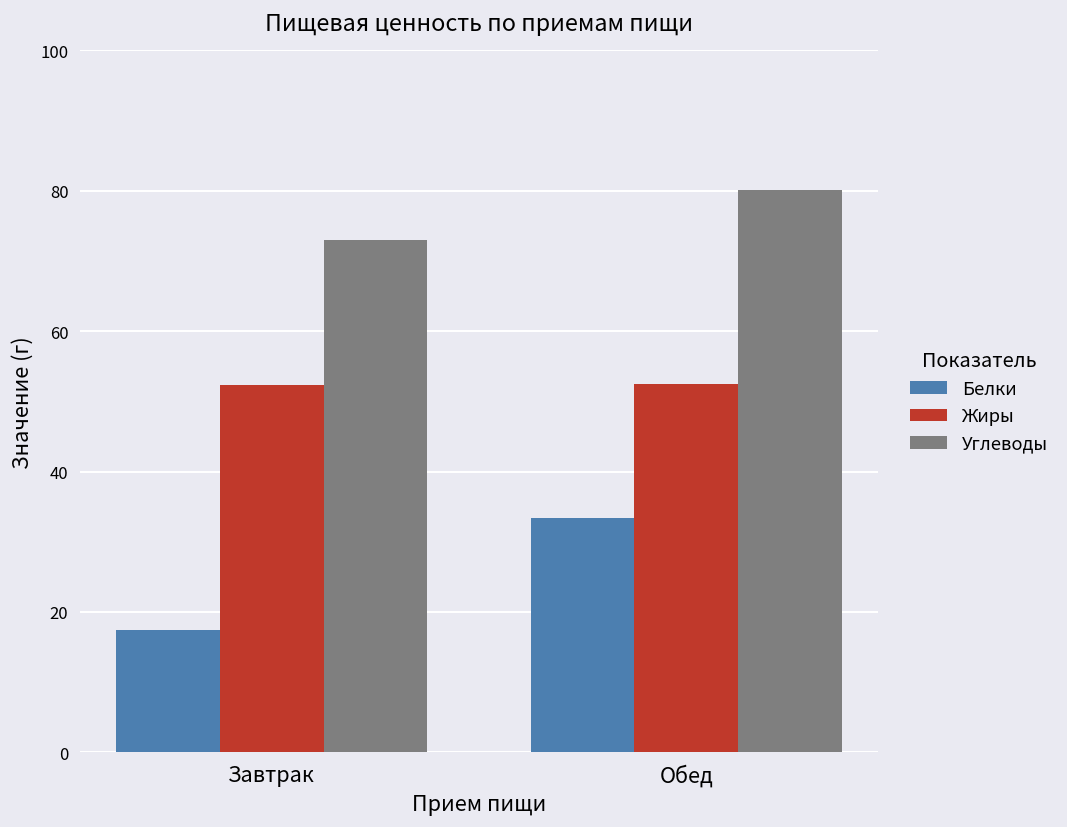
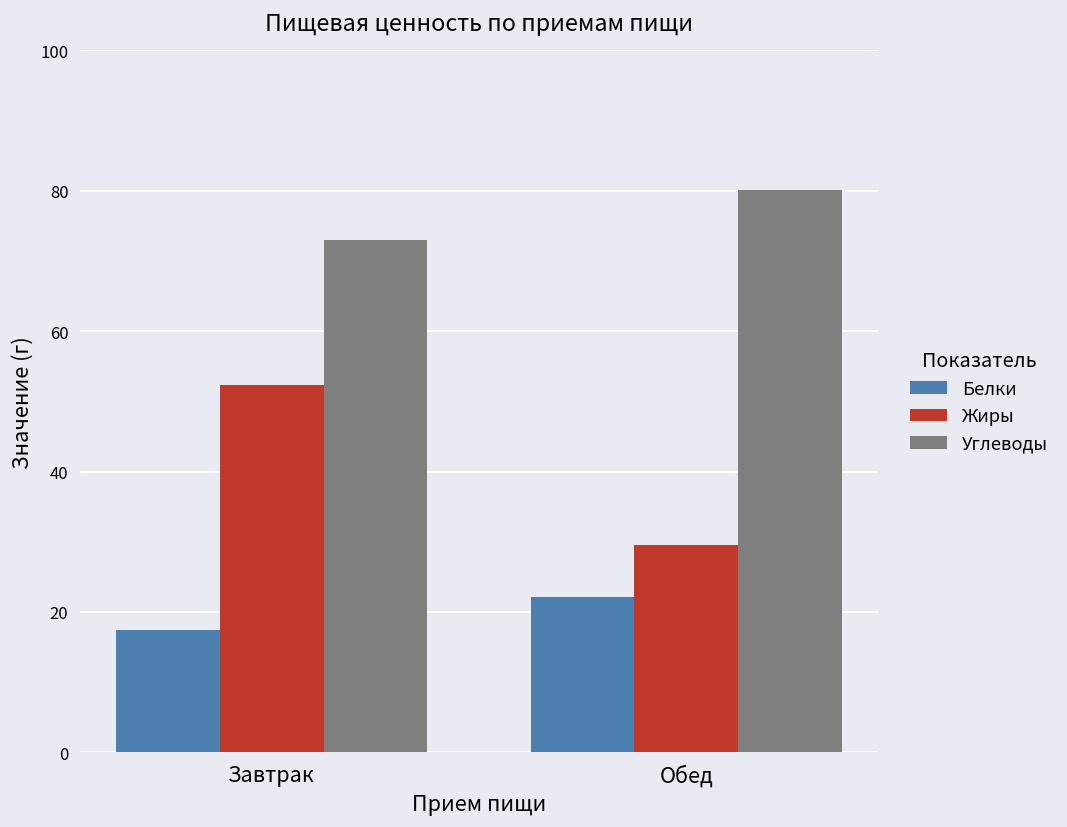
Белки, Обед: 33 -> 22
Жиры, Обед: 52 -> 30
